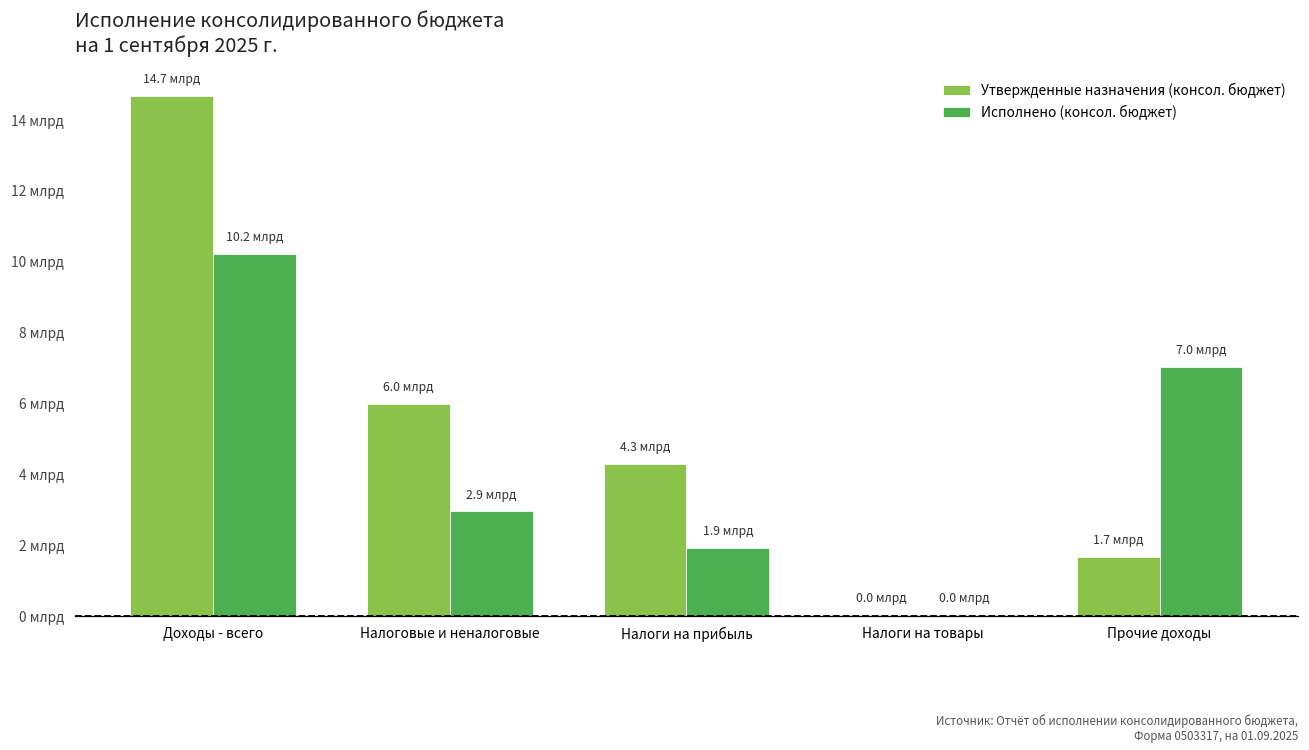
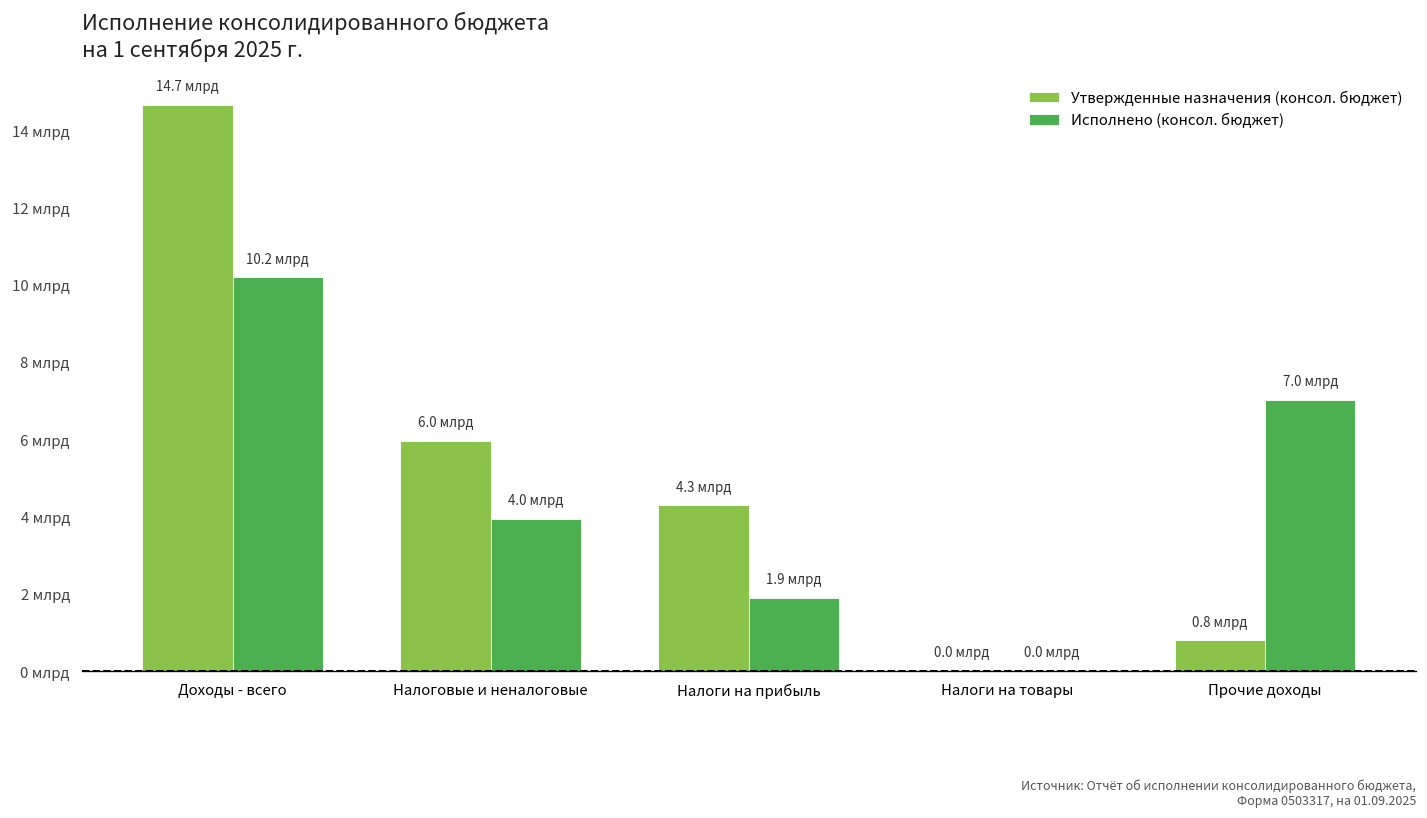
Исполнено (консол. бюджет), Налоговые и неналоговые: 2.9 -> 4.0
Утвержденные назначения (консол. бюджет), Прочие доходы: 1.7 -> 0.8
